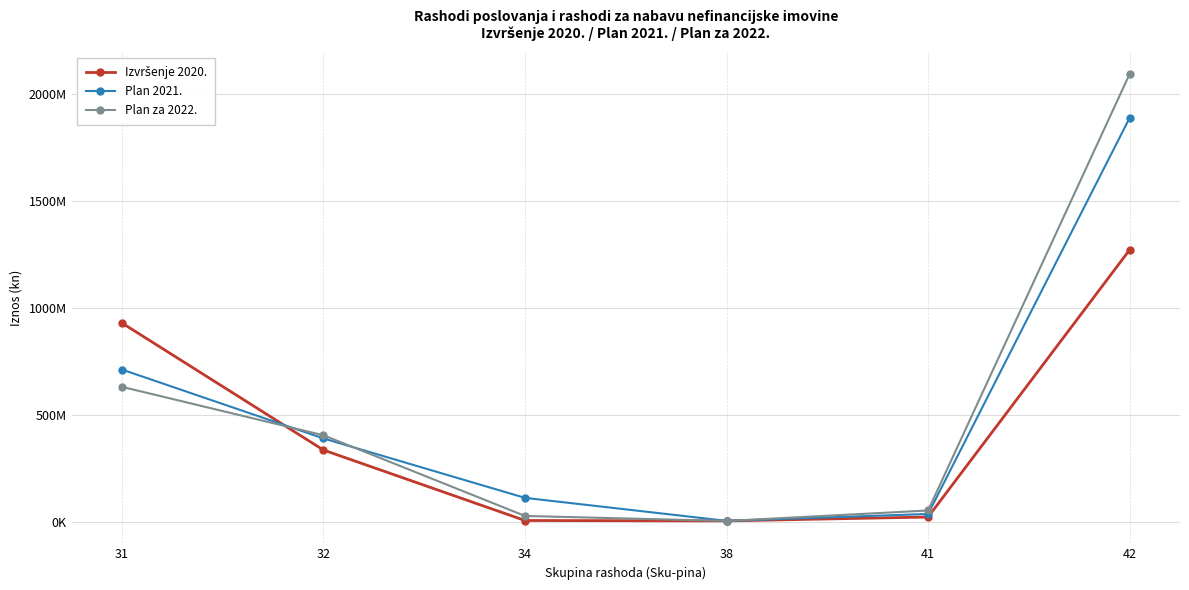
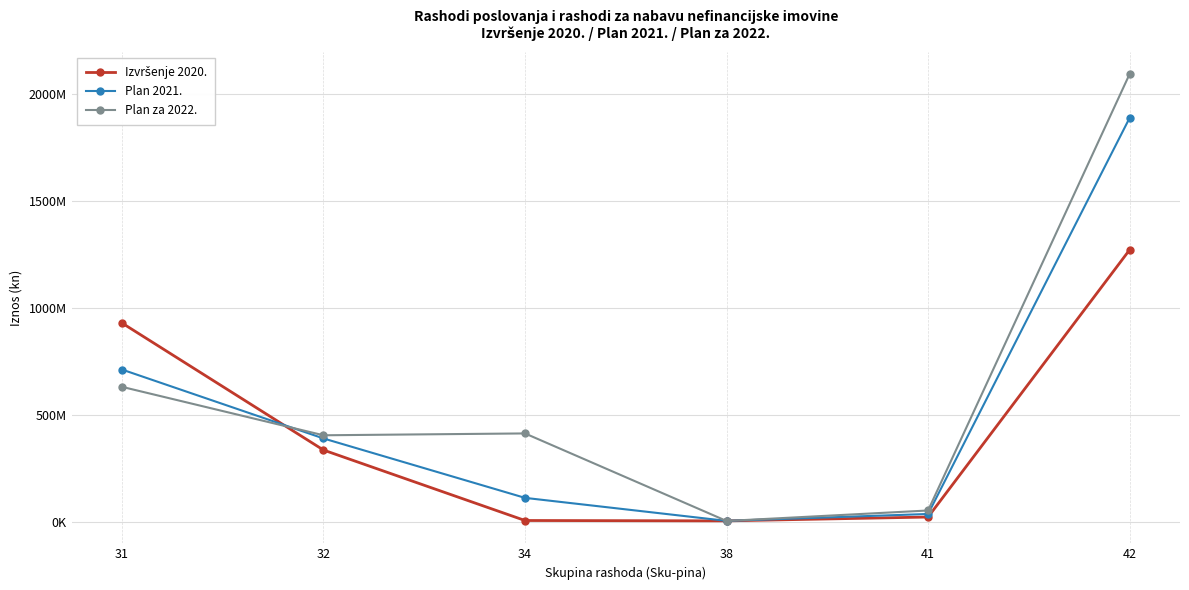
Plan za 2022., 34: 30000000 -> 410000000
